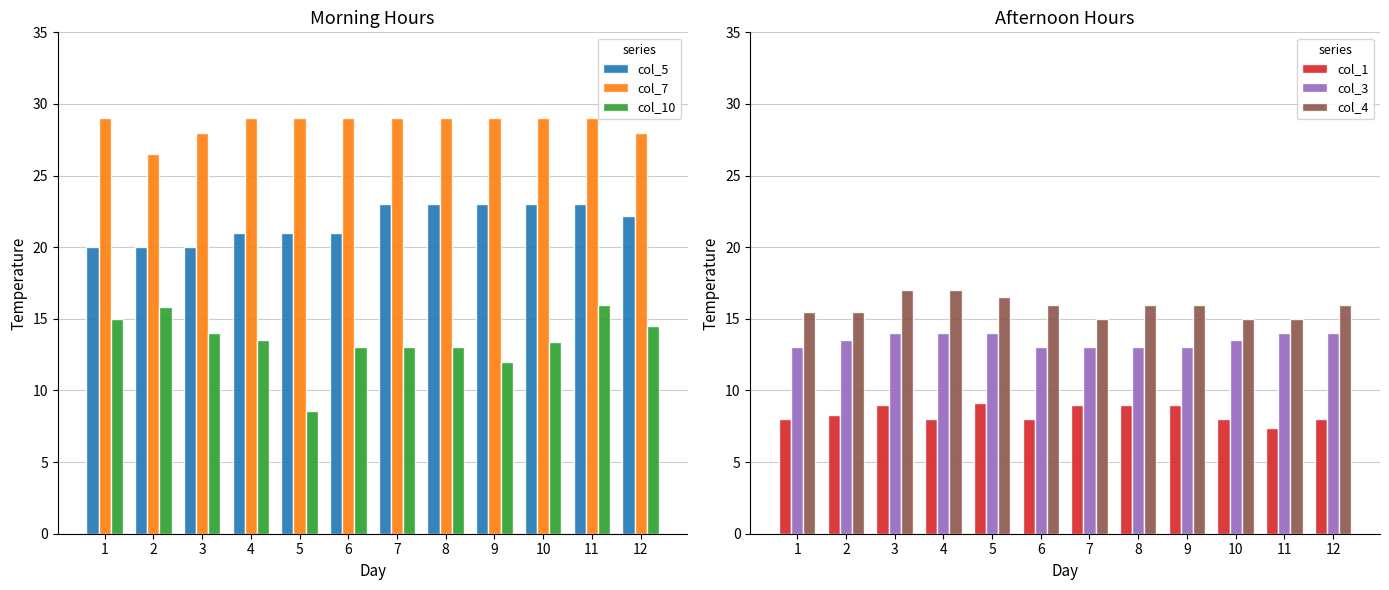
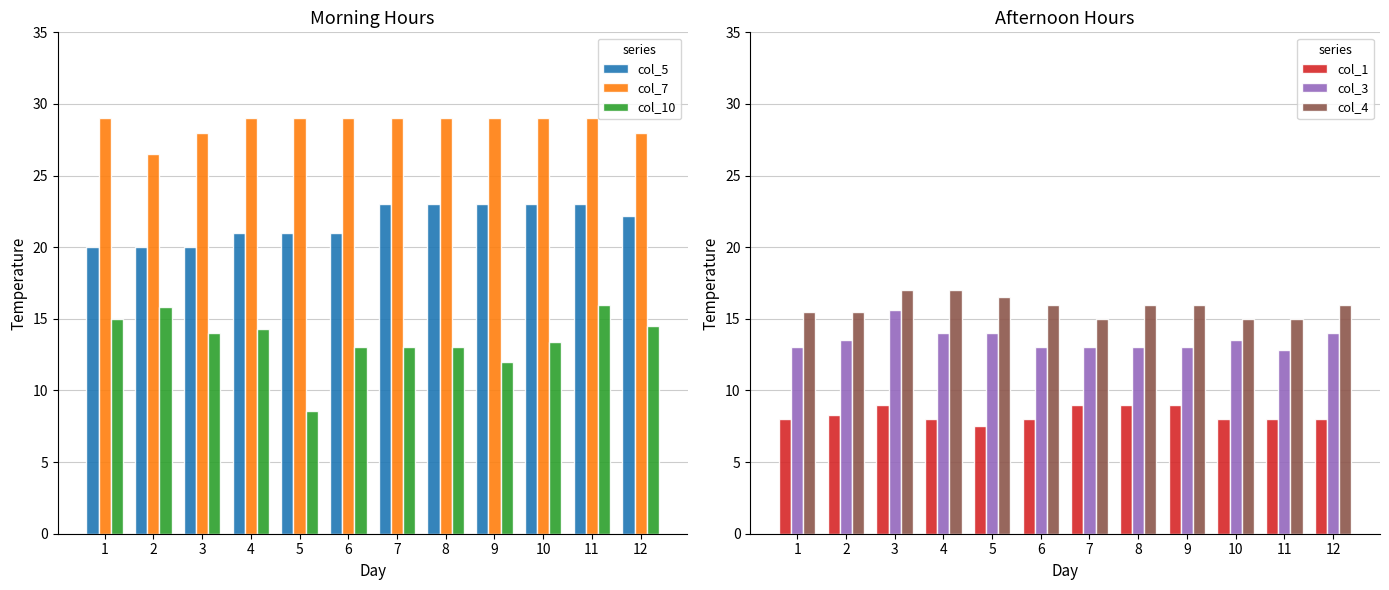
Morning Hours, col_10, 4: 13.5 -> 14.3
Afternoon Hours, col_3, 3: 14.0 -> 15.6
Afternoon Hours, col_1, 5: 9.1 -> 7.5
Afternoon Hours, col_1, 11: 7.4 -> 8.0
Afternoon Hours, col_3, 11: 14.0 -> 12.8
